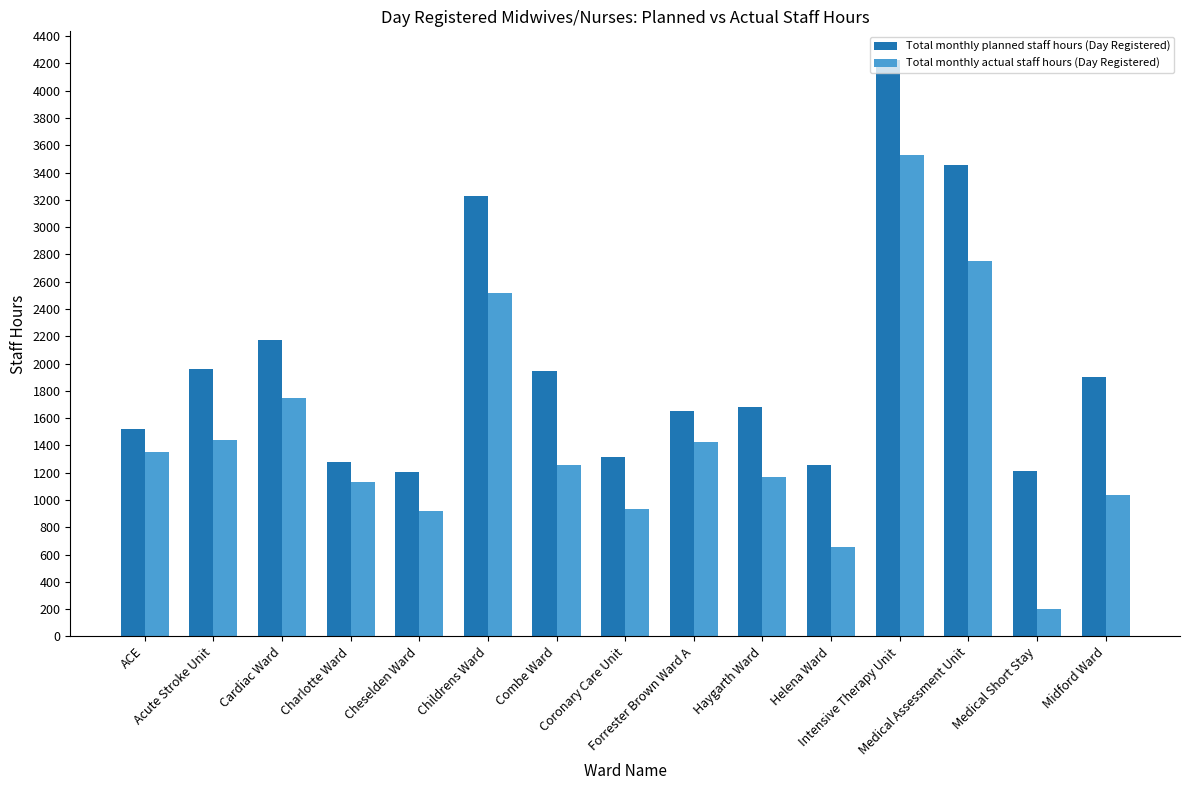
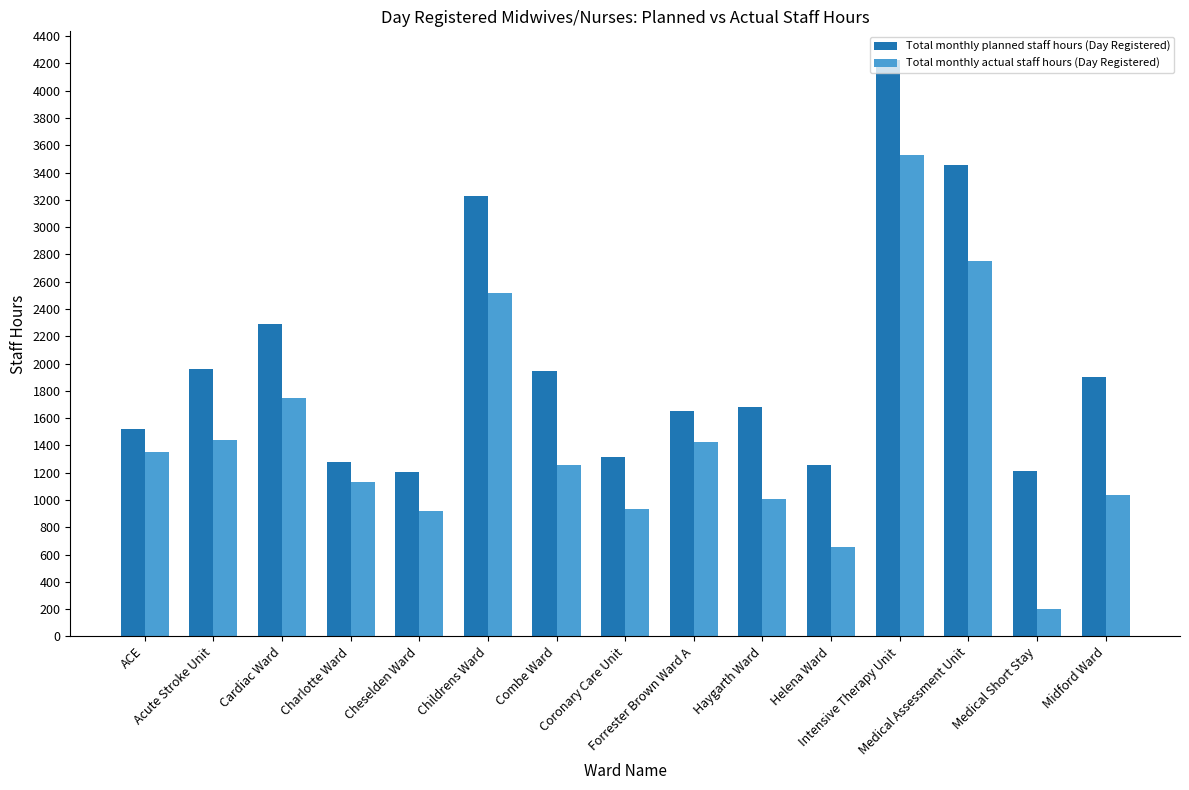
Total monthly planned staff hours (Day Registered), Cardiac Ward: 2170 -> 2290
Total monthly actual staff hours (Day Registered), Haygarth Ward: 1170 -> 1000
